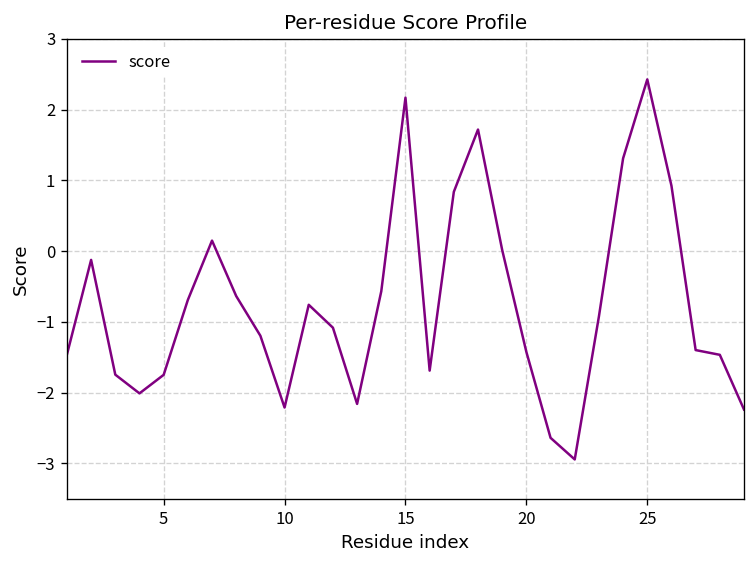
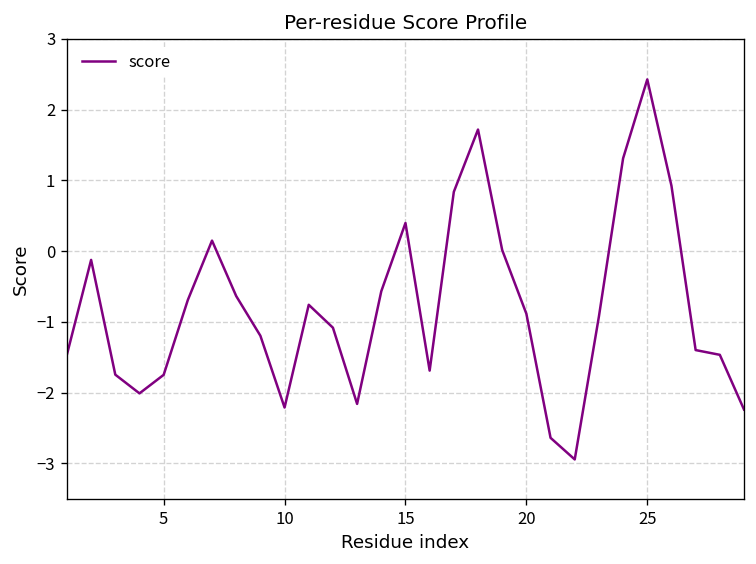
15: 2.2 -> 0.4
20: -1.4 -> -0.9
